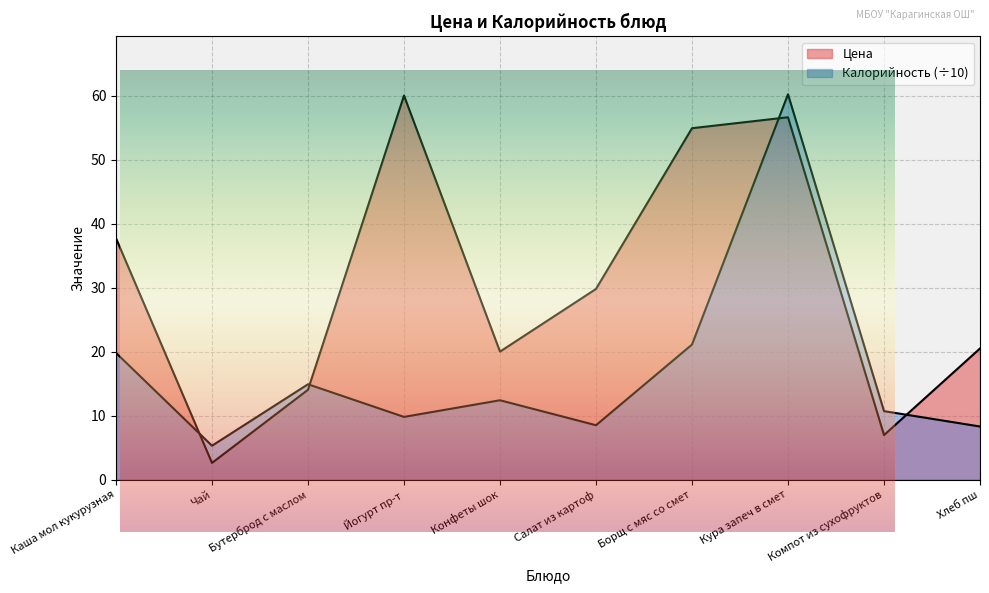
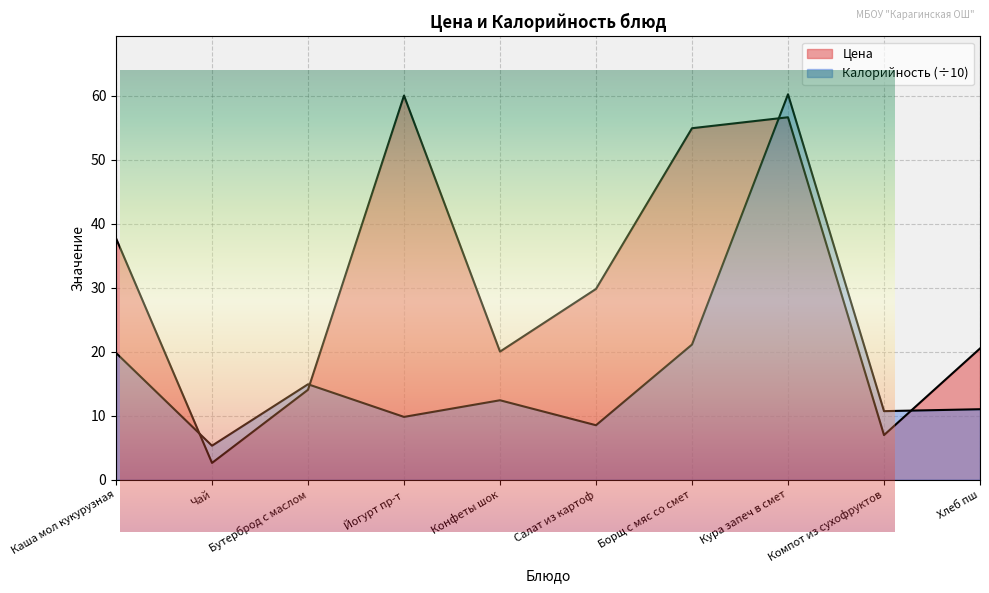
Цена и Калорийность блюд, Калорийность (÷10), Хлеб пш: 8 -> 11
